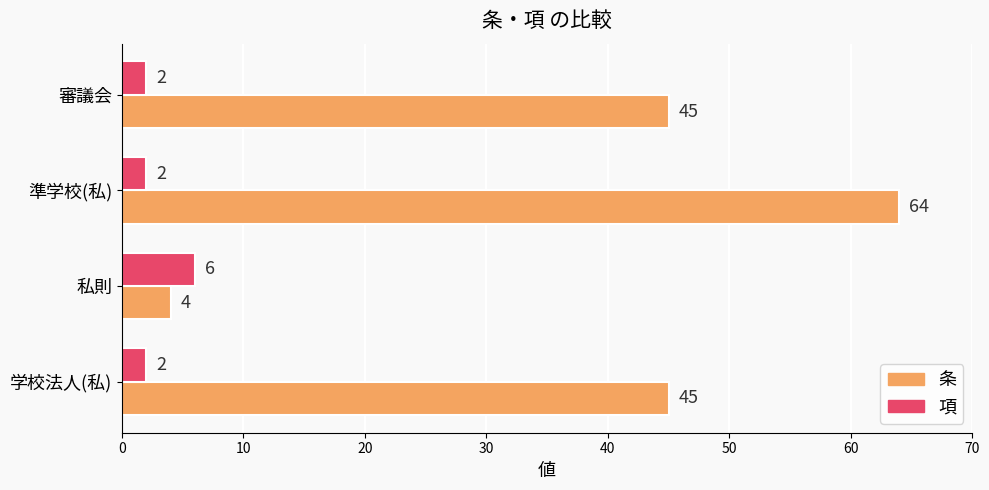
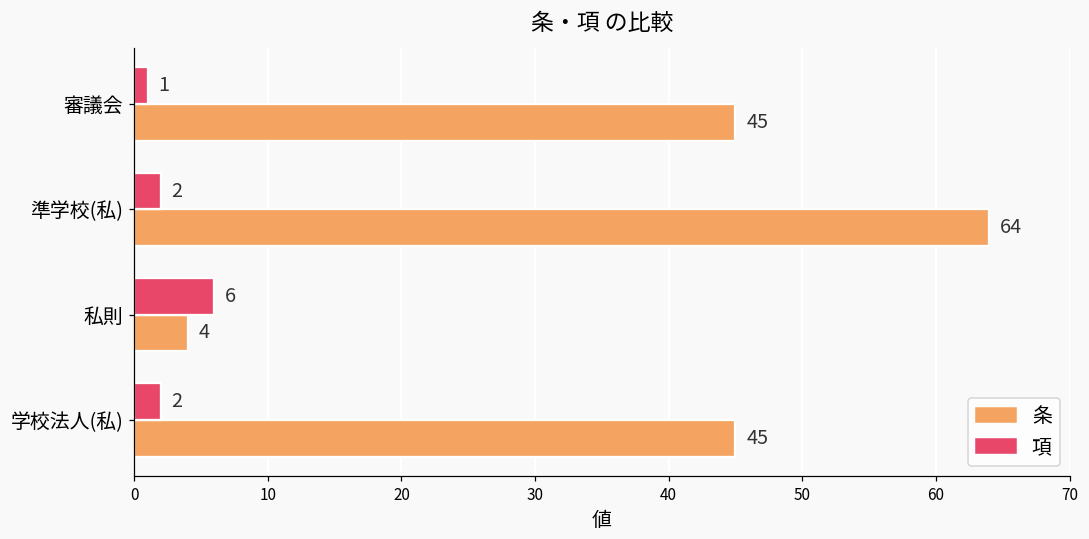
項, 審議会: 2 -> 1
